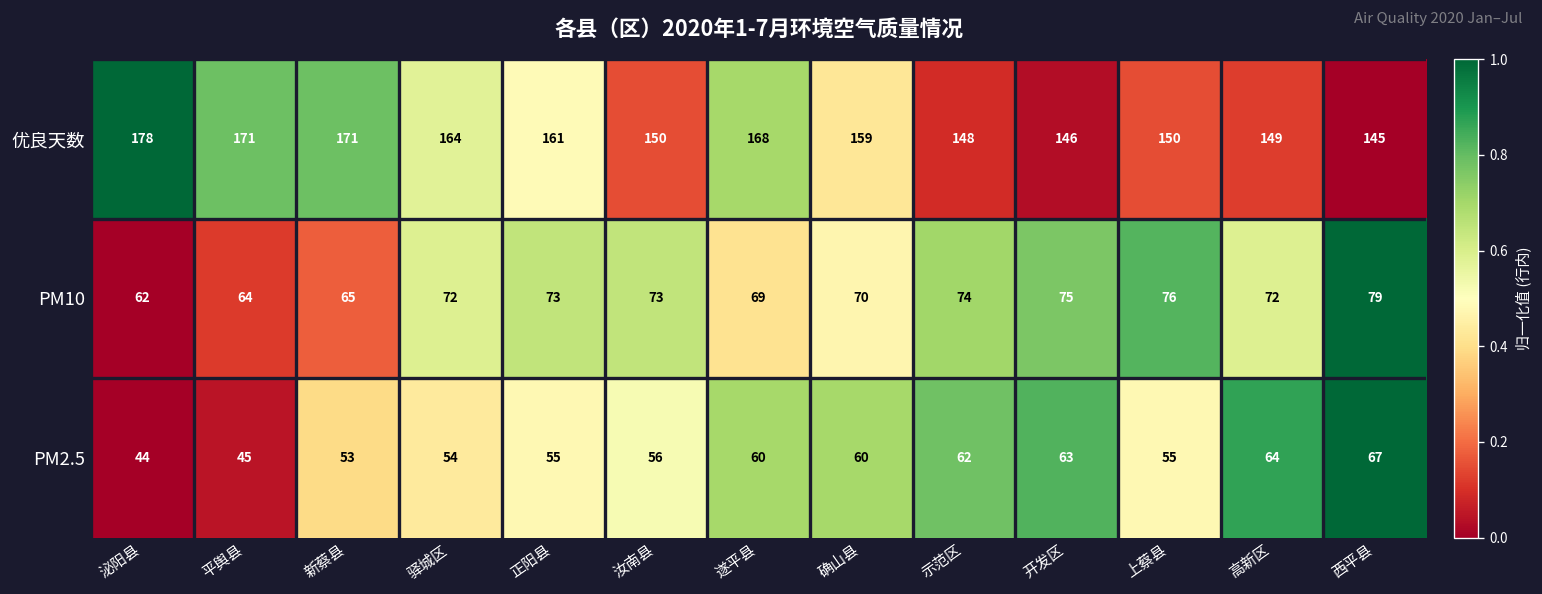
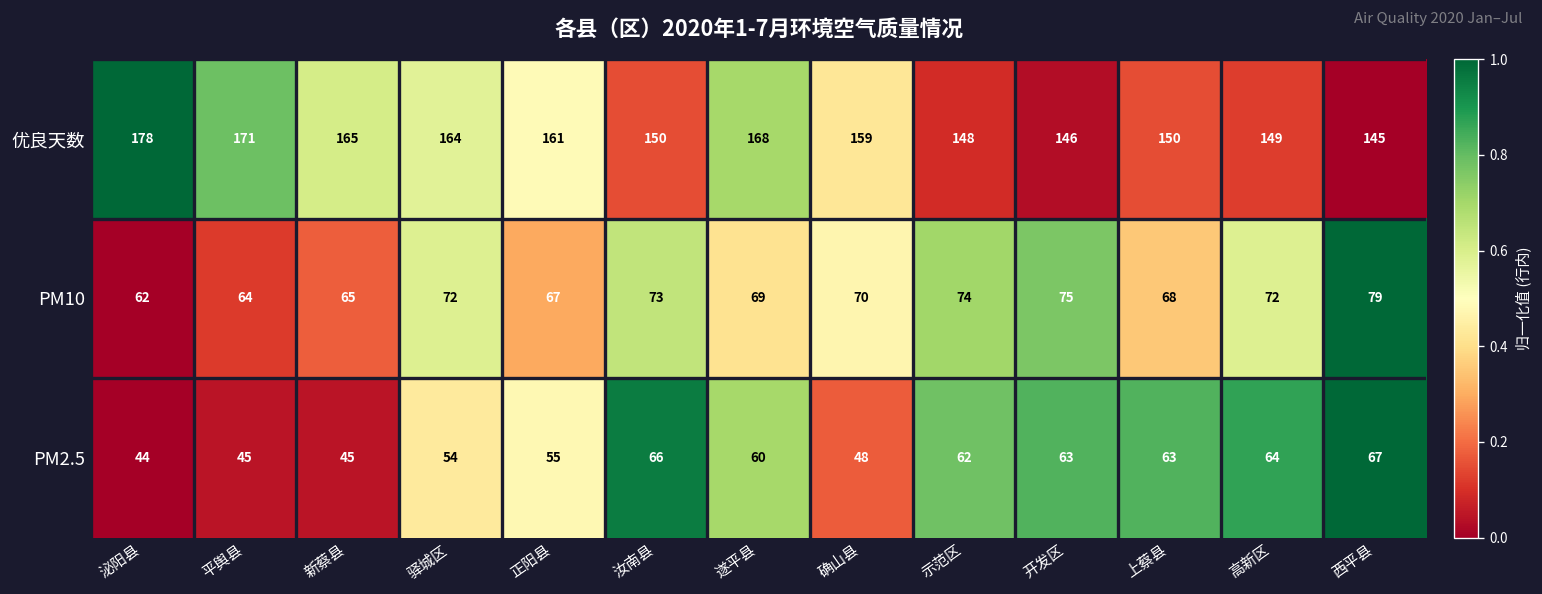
优良天数, 新蔡县: 171 -> 165
PM10, 正阳县: 73 -> 67
PM10, 上蔡县: 76 -> 68
PM2.5, 新蔡县: 53 -> 45
PM2.5, 汝南县: 56 -> 66
PM2.5, 确山县: 60 -> 48
PM2.5, 上蔡县: 55 -> 63
